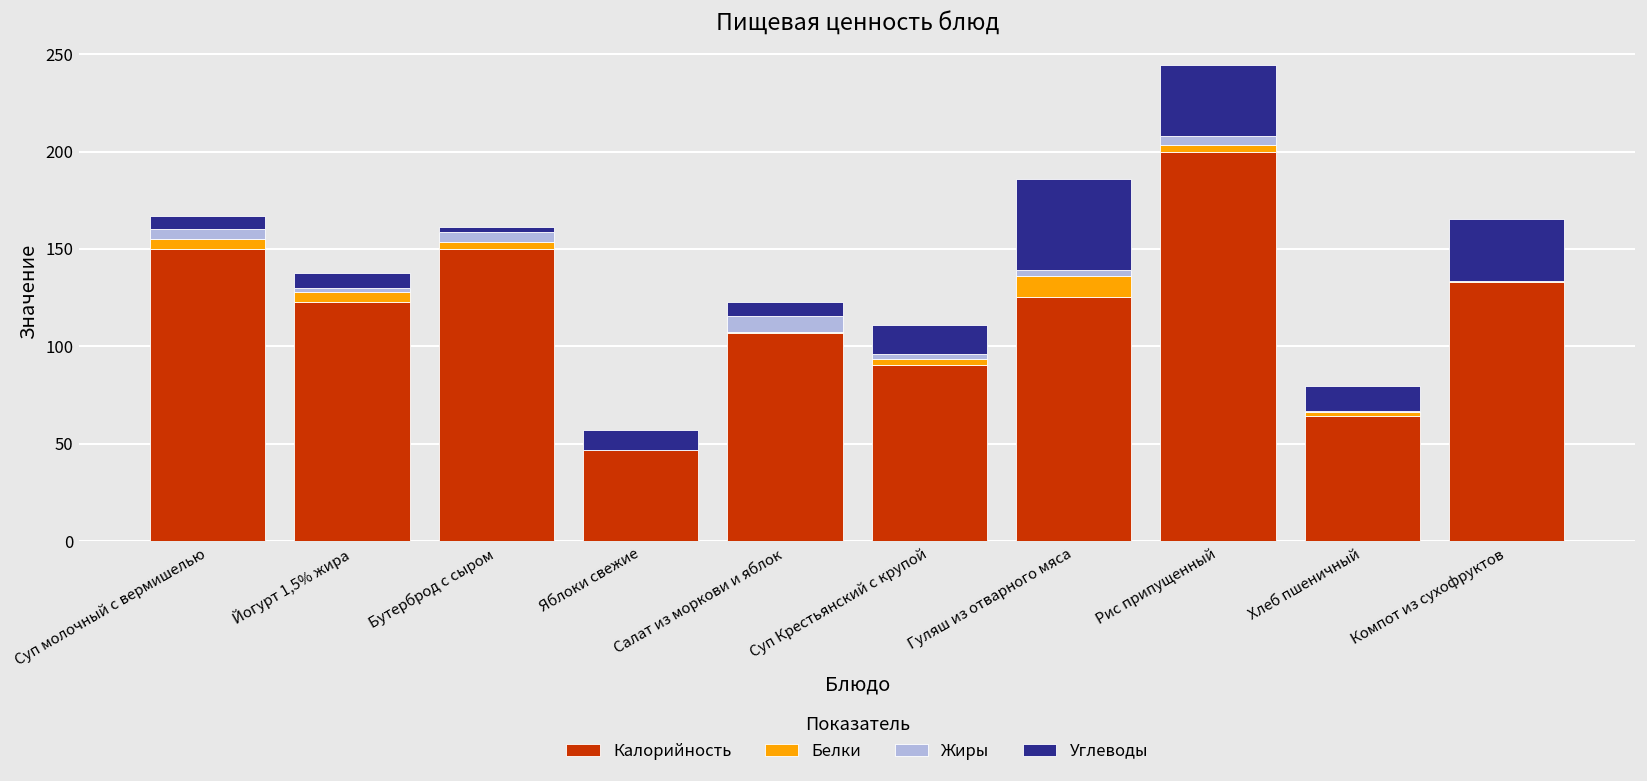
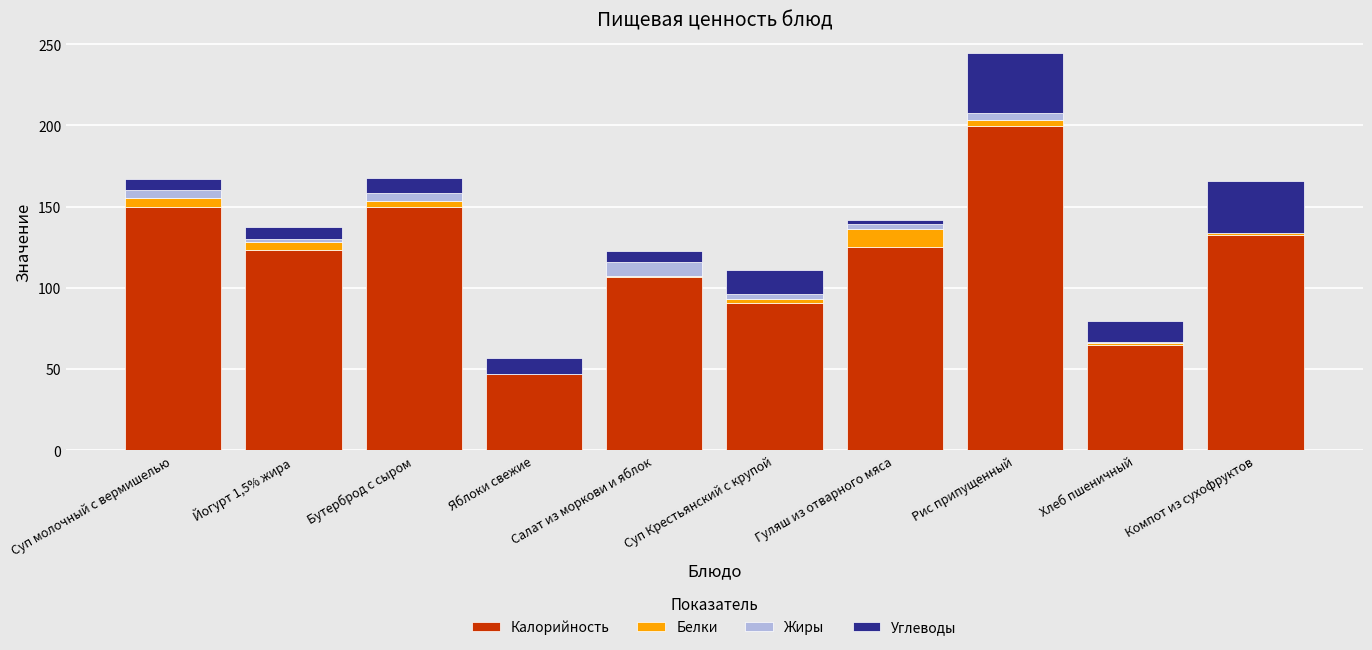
Углеводы, Бутерброд с сыром: 3 -> 9
Углеводы, Гуляш из отварного мяса: 47 -> 3
